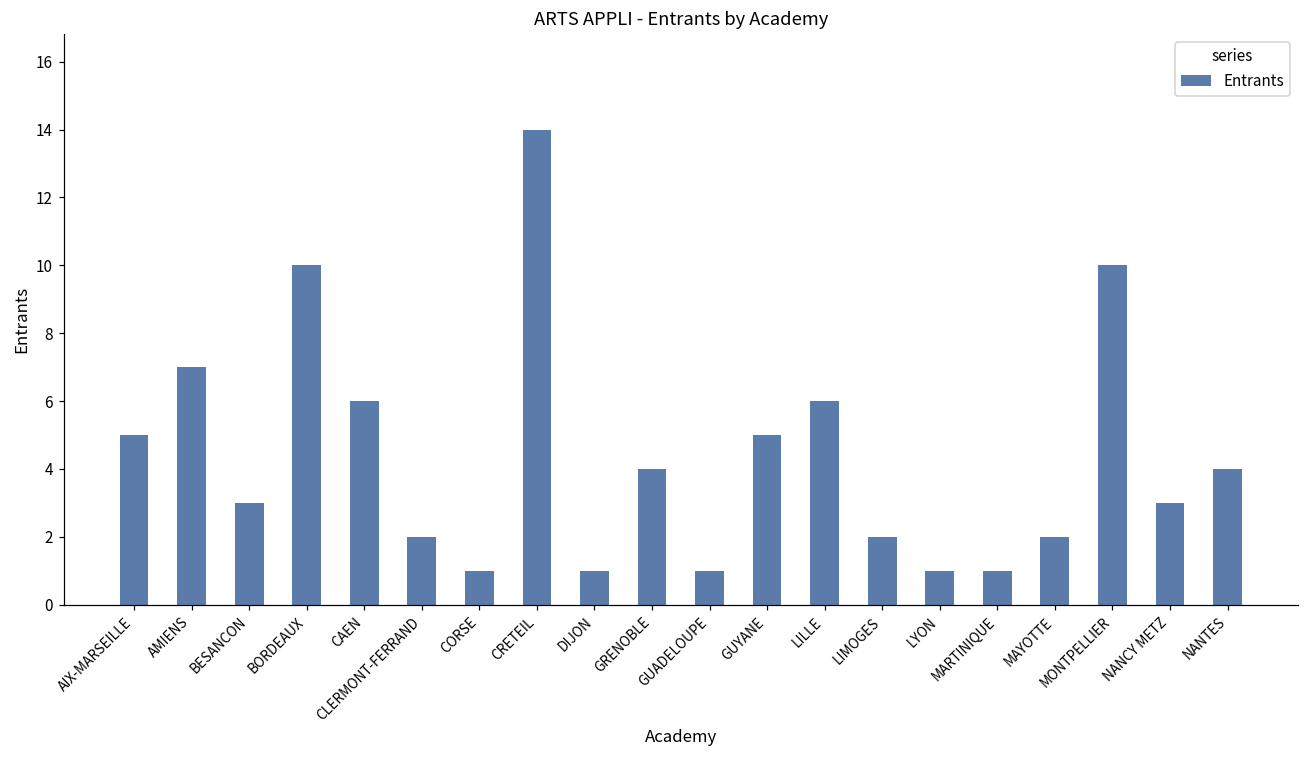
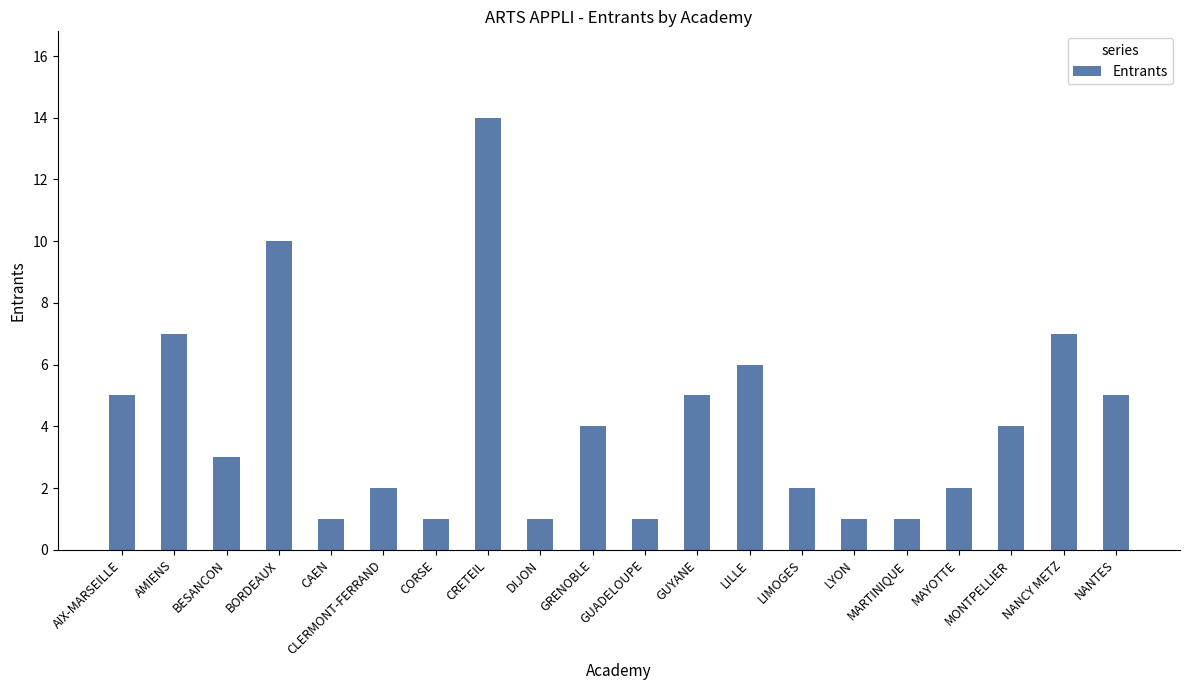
CAEN: 6 -> 1
MONTPELLIER: 10 -> 4
NANCY METZ: 3 -> 7
NANTES: 4 -> 5
